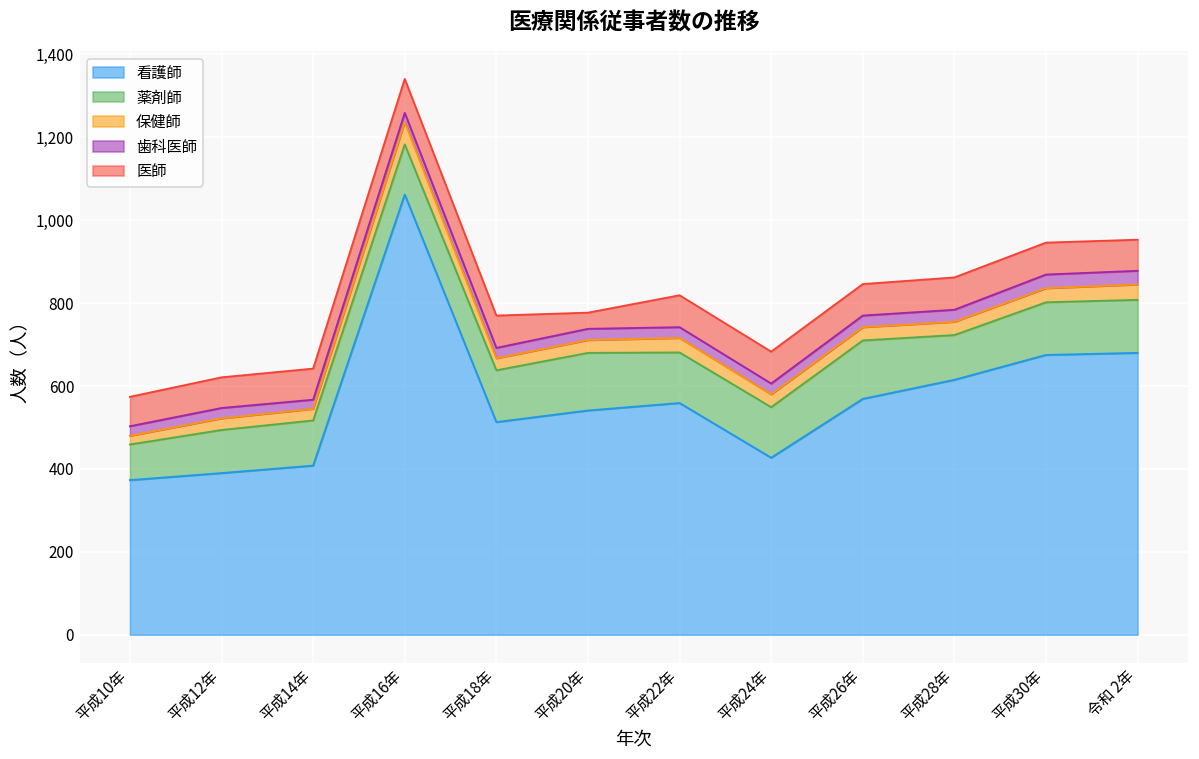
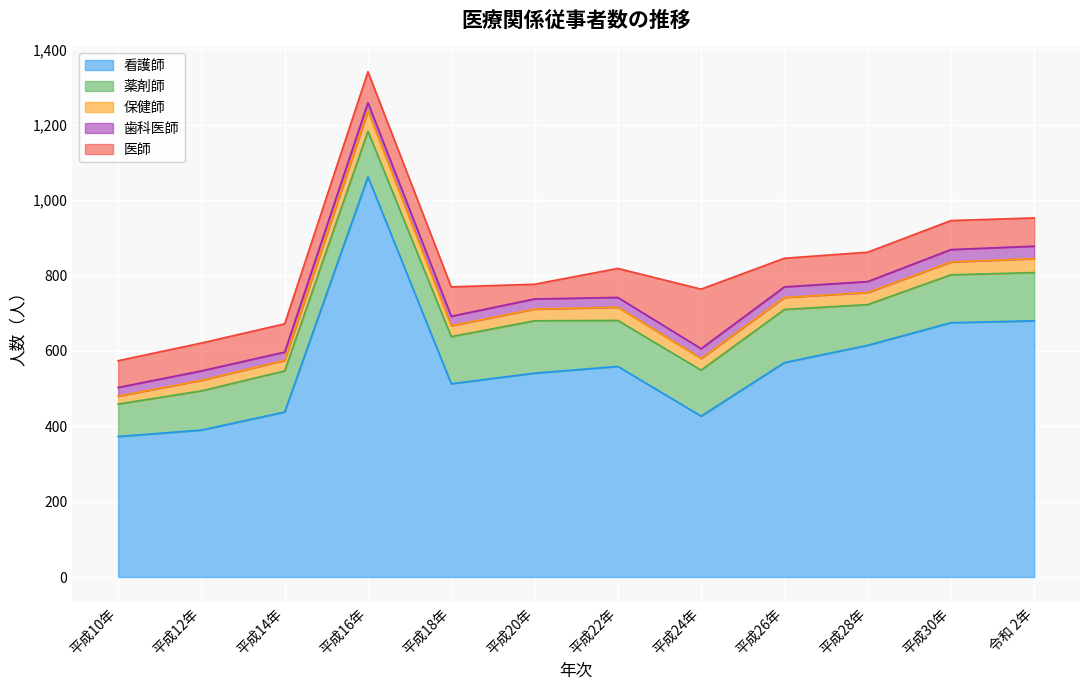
看護師, 平成14年: 410 -> 440
医師, 平成24年: 80 -> 160
